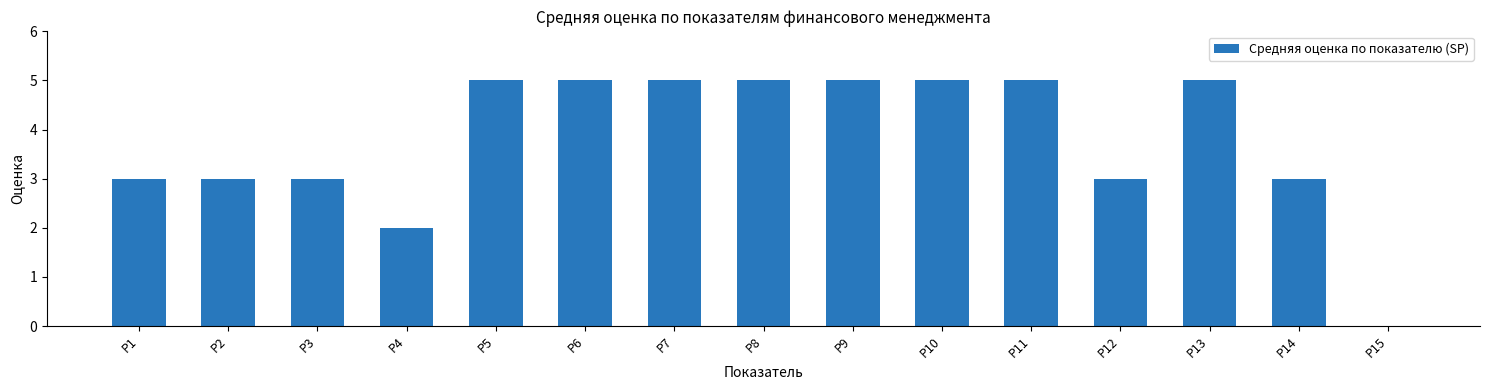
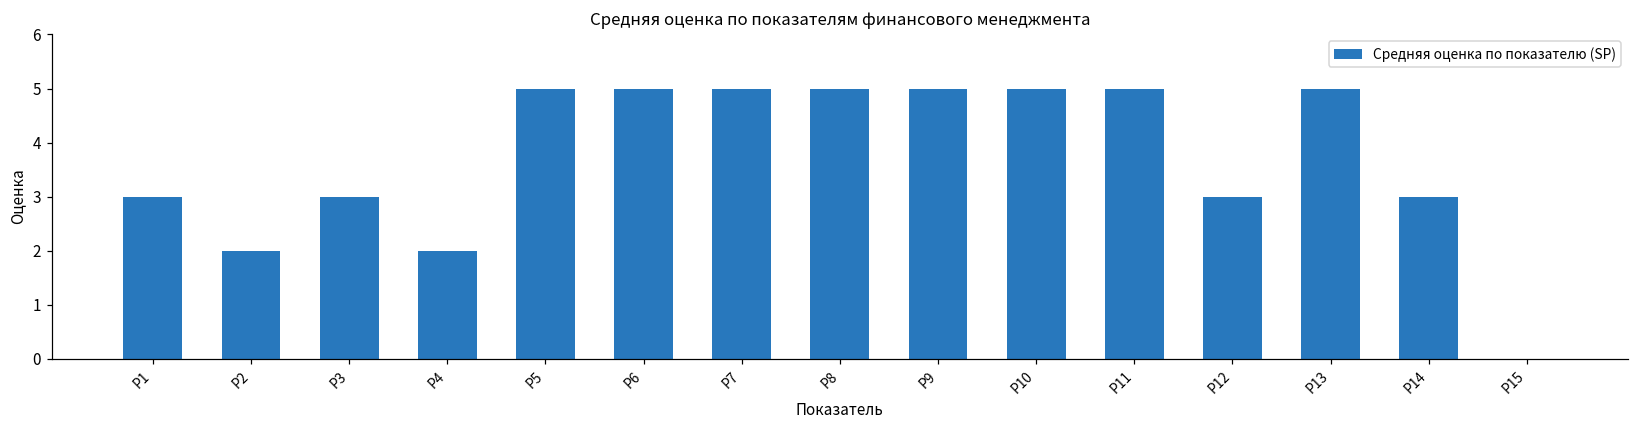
Р2: 3 -> 2
